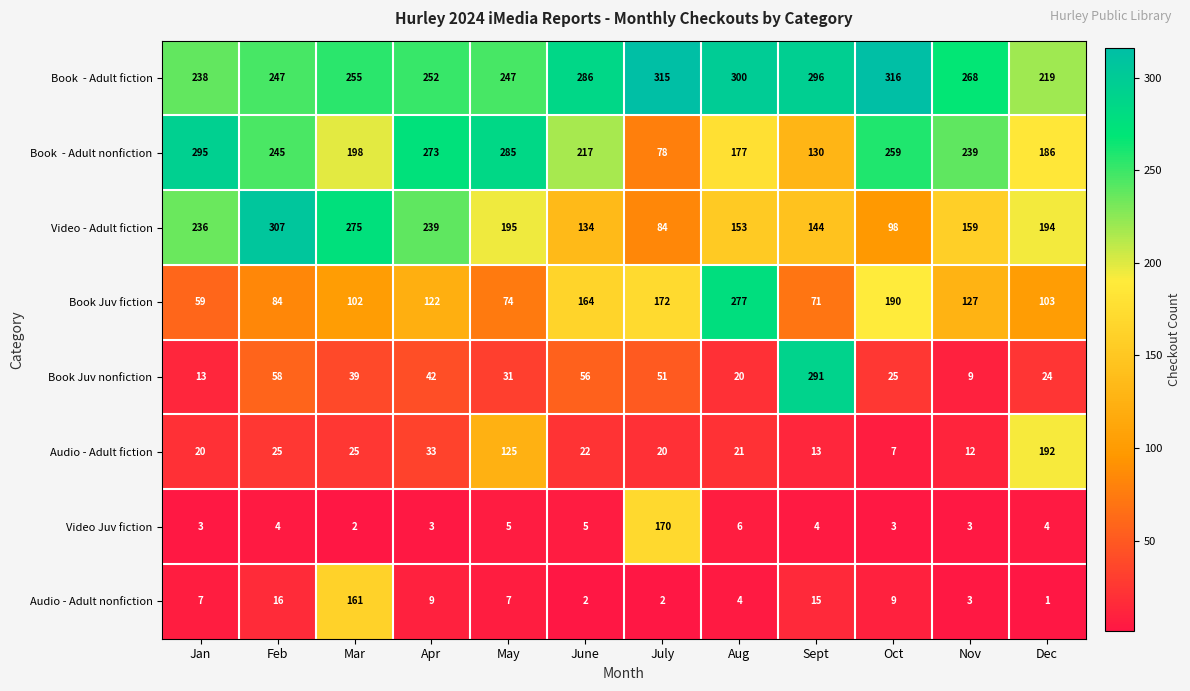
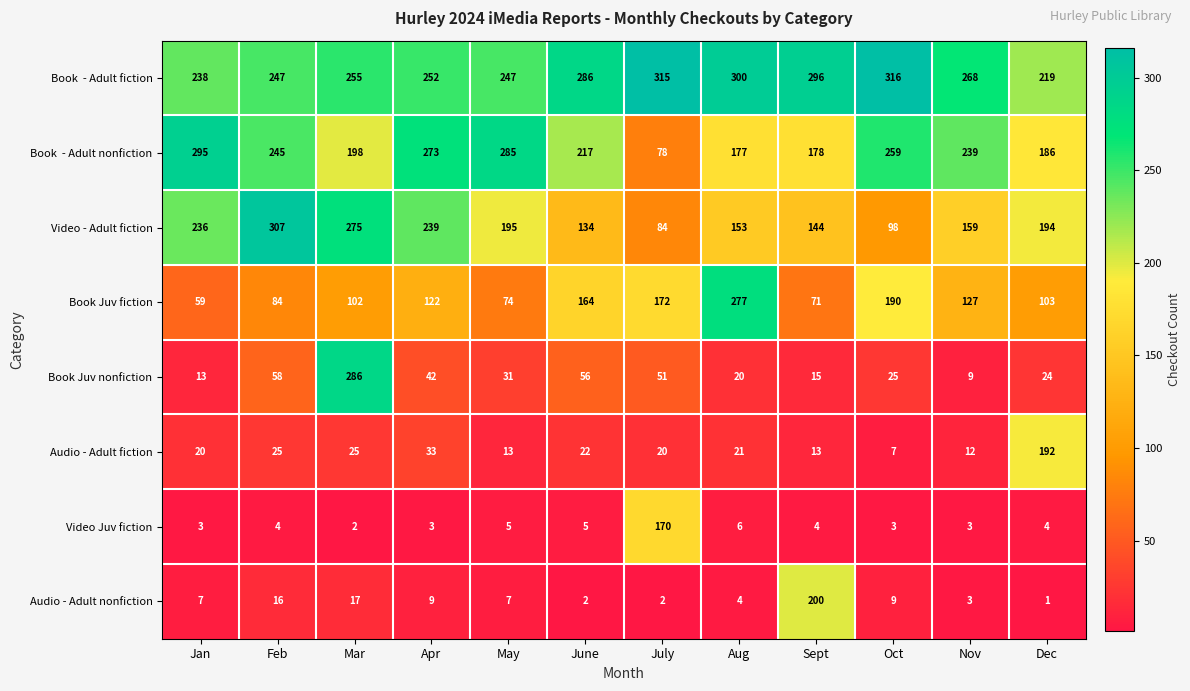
Book - Adult nonfiction, Sept: 130 -> 178
Book Juv nonfiction, Mar: 39 -> 286
Book Juv nonfiction, Sept: 291 -> 15
Audio - Adult fiction, May: 125 -> 13
Audio - Adult nonfiction, Mar: 161 -> 17
Audio - Adult nonfiction, Sept: 15 -> 200
